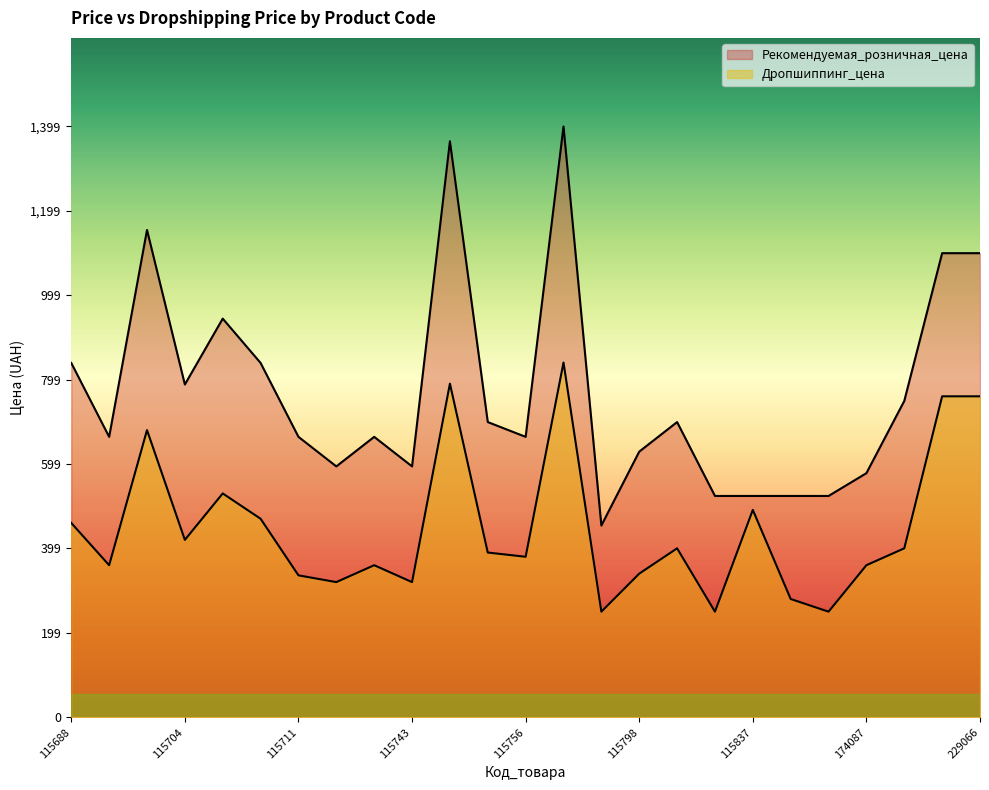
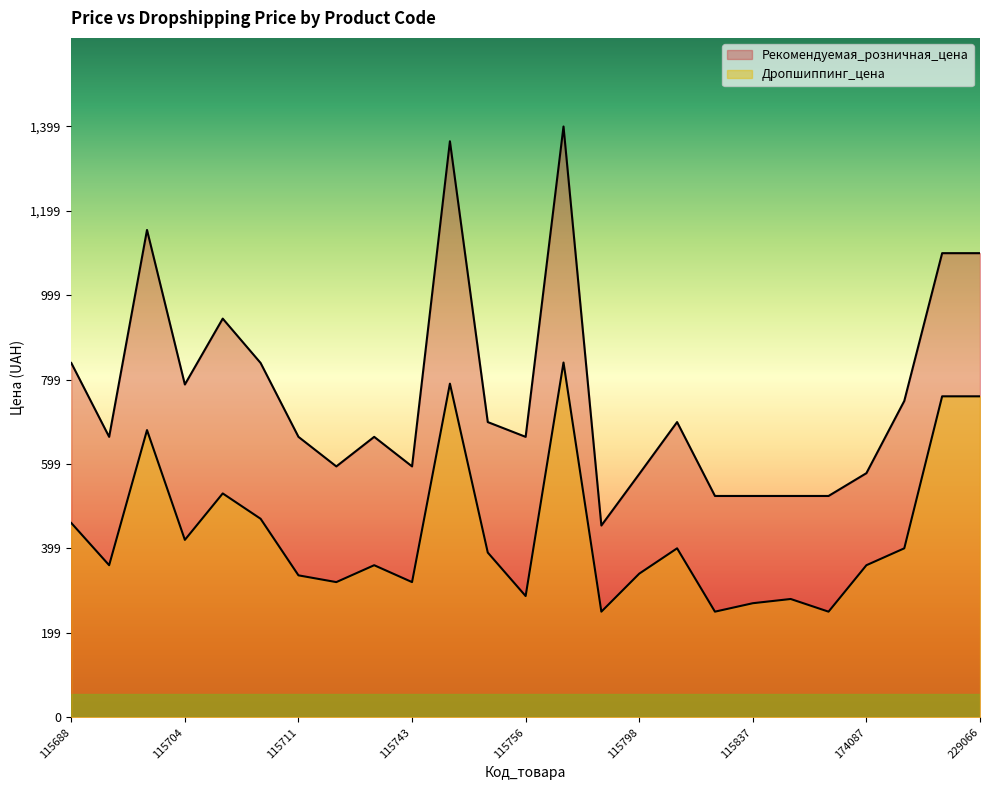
Дропшиппинг_цена, 115756: 380 -> 290
Рекомендуемая_розничная_цена, 115798: 630 -> 580
Дропшиппинг_цена, 115837: 490 -> 270
